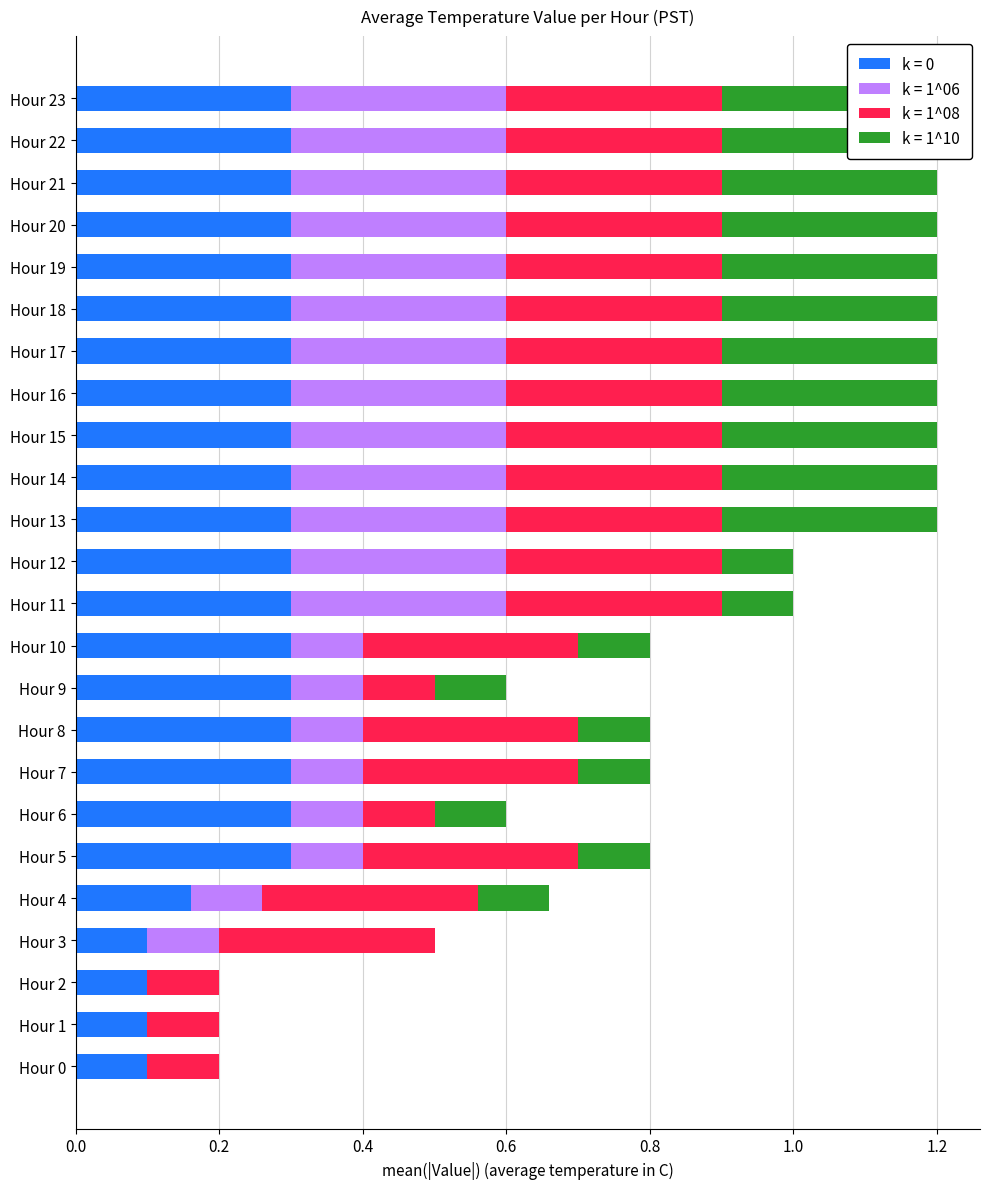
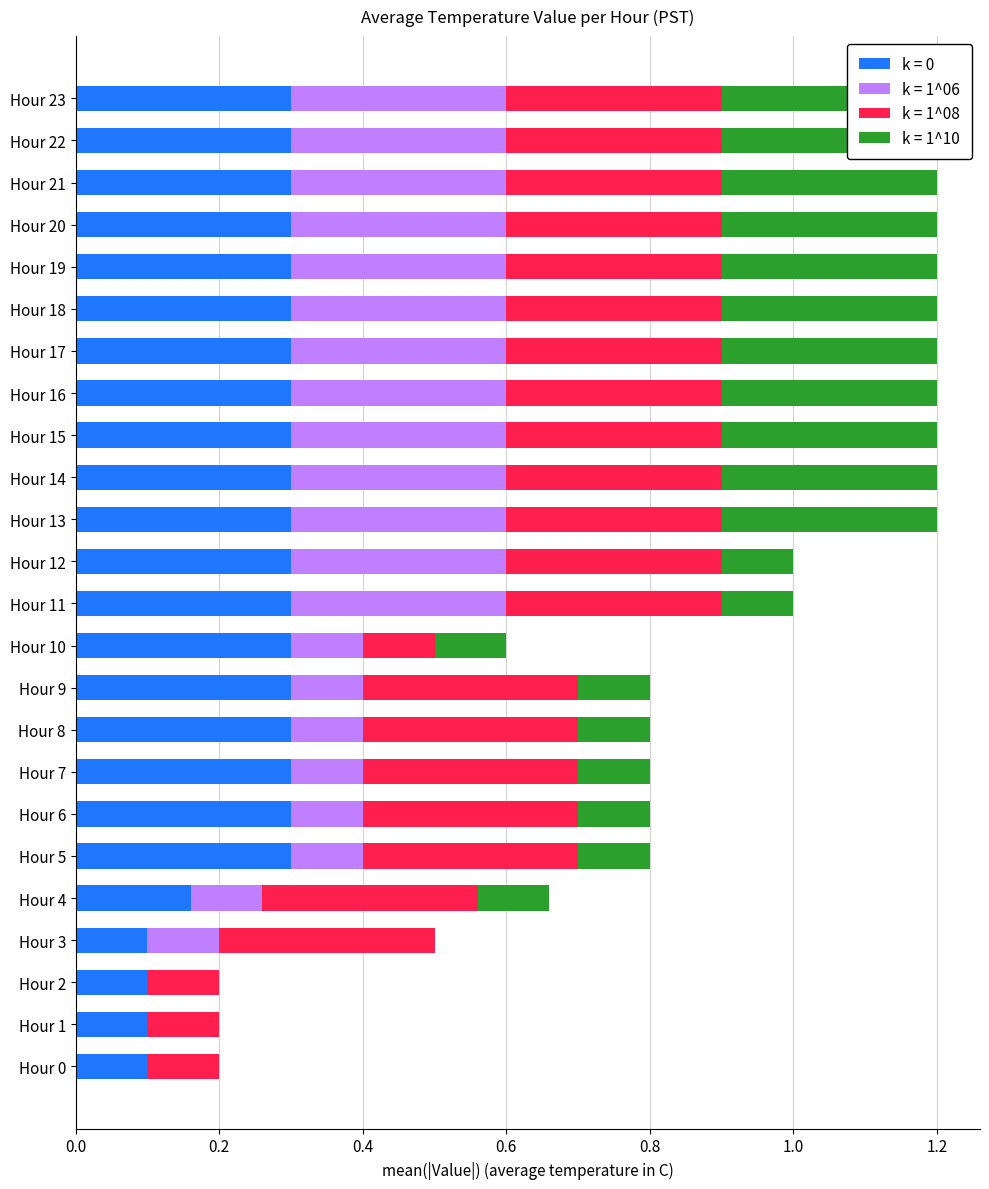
k = 1^08, Hour 10: 0.30 -> 0.10
k = 1^08, Hour 9: 0.10 -> 0.30
k = 1^08, Hour 6: 0.10 -> 0.30
